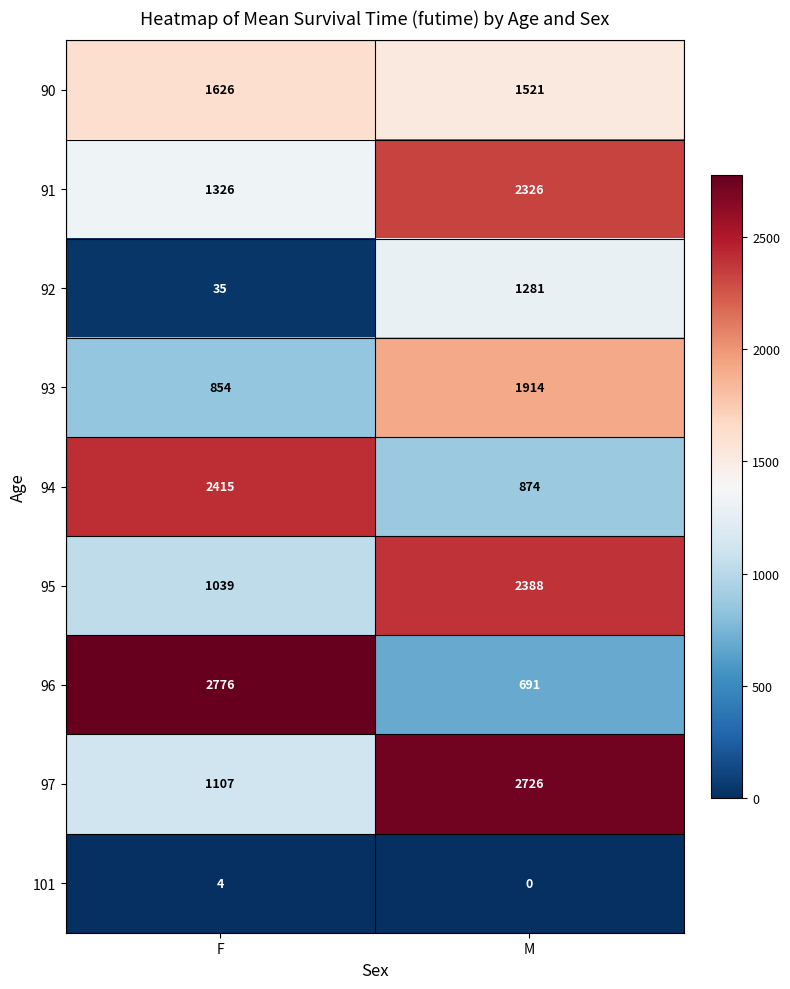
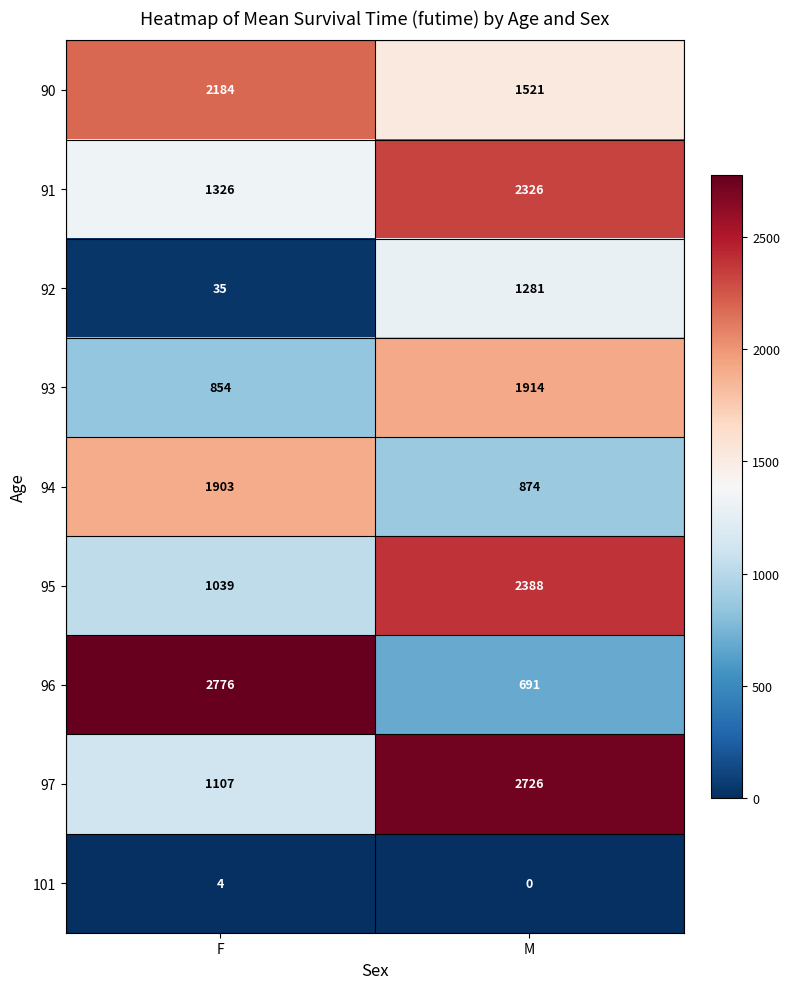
90, F: 1626 -> 2184
94, F: 2415 -> 1903
